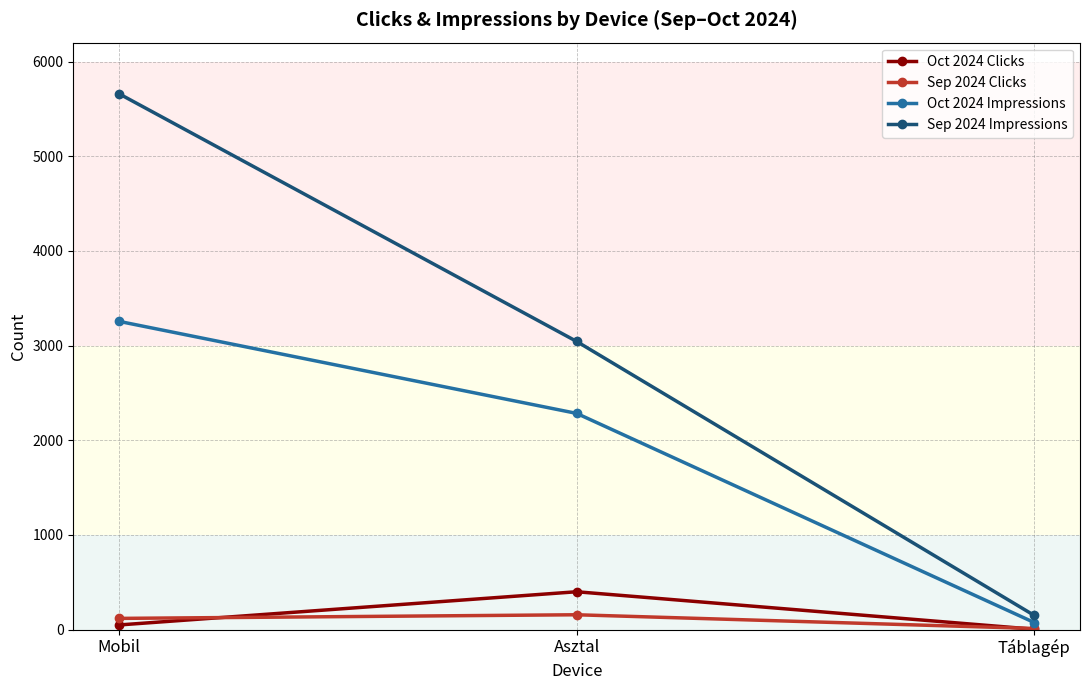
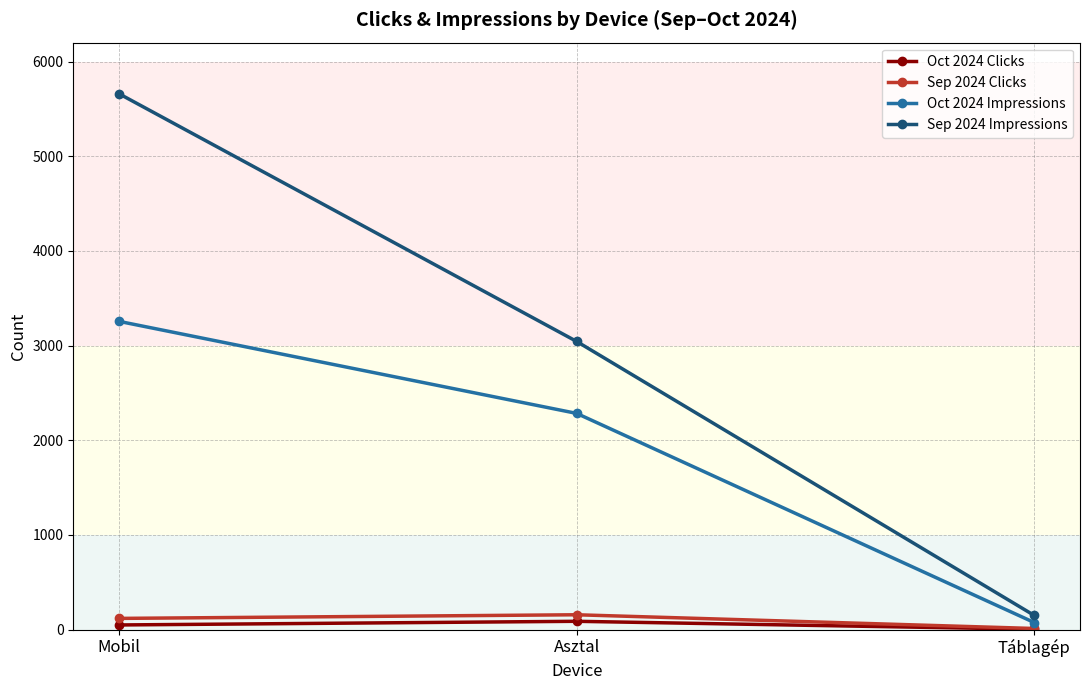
Oct 2024 Clicks, Asztal: 400 -> 100
